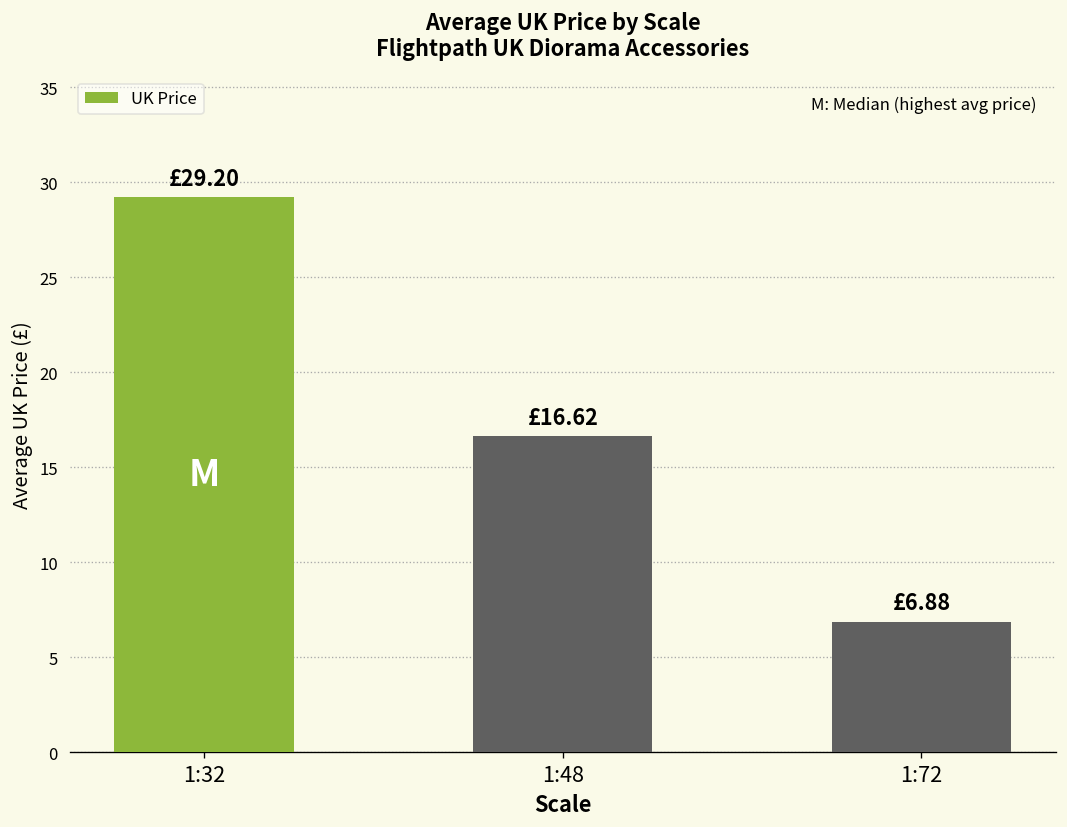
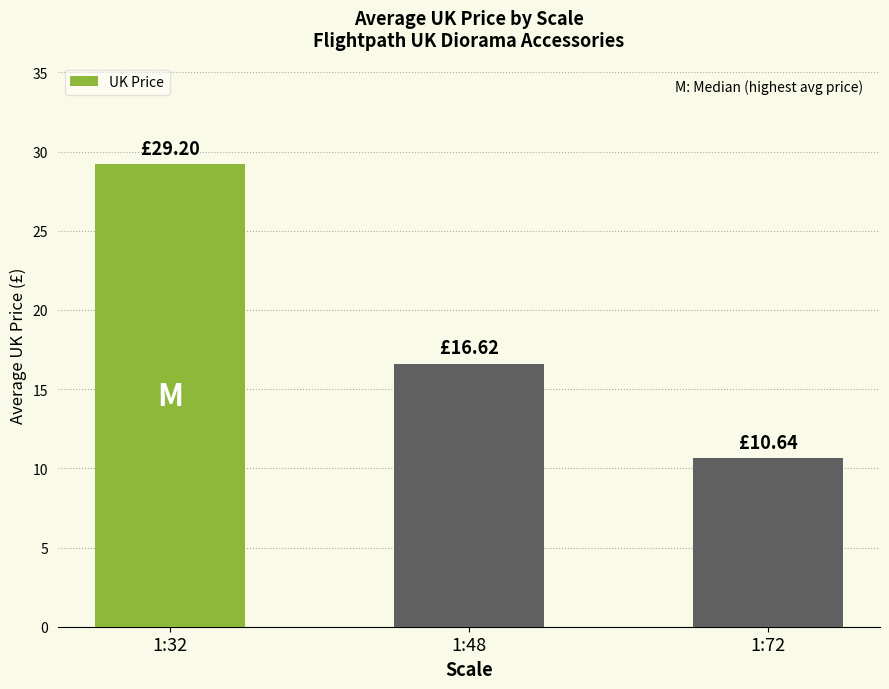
1:72: £6.88 -> £10.64
